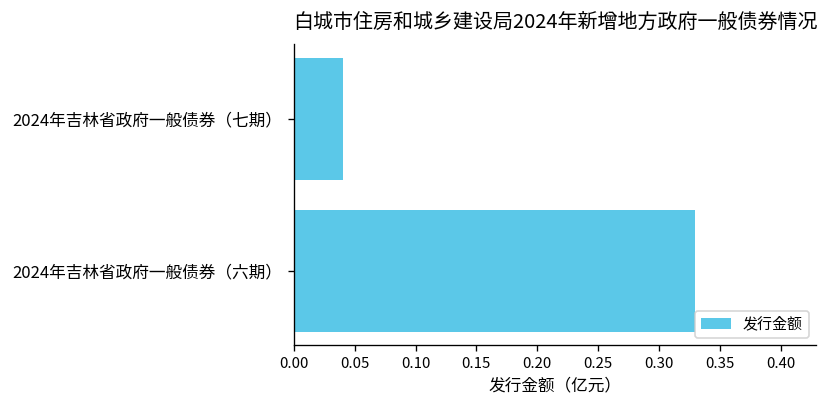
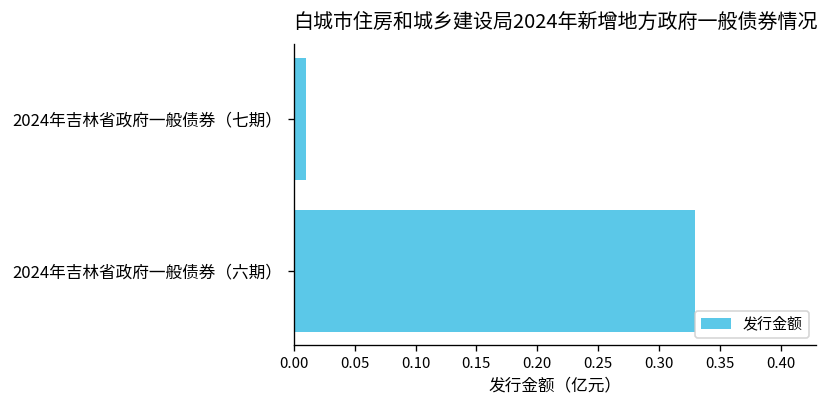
2024年吉林省政府一般债券（七期）: 0.04 -> 0.01
